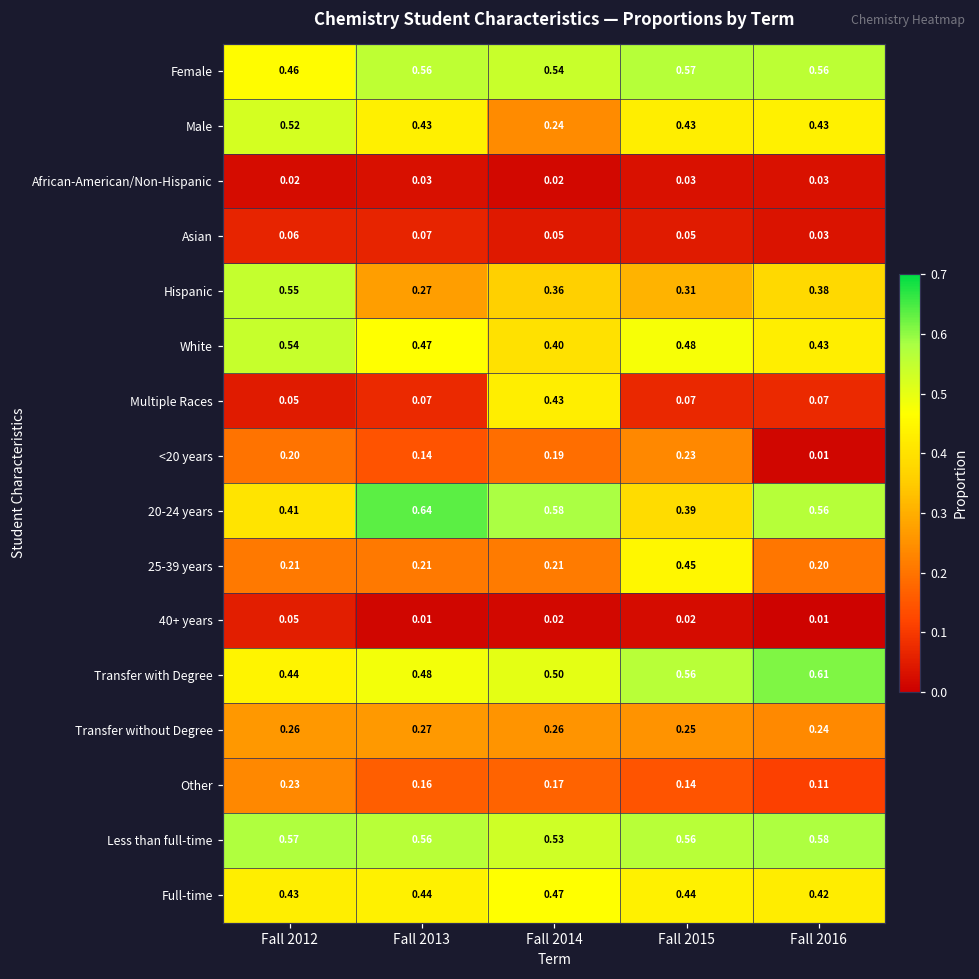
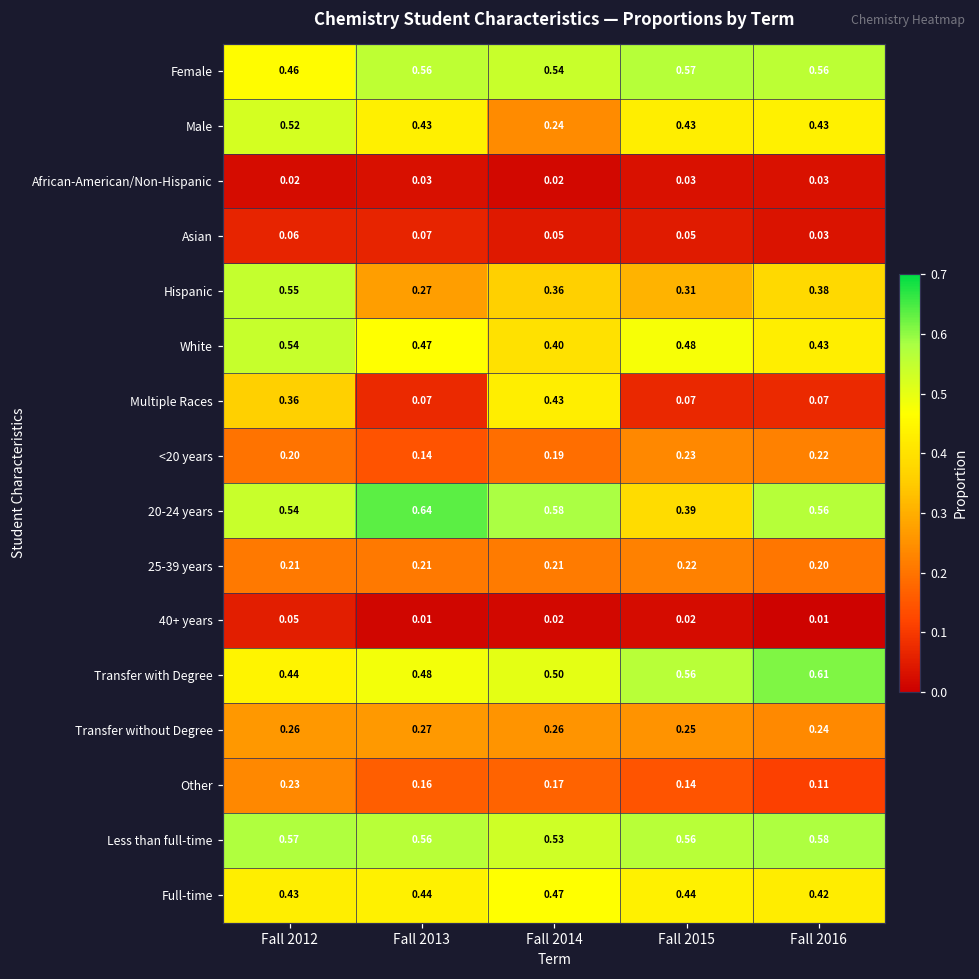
Multiple Races, Fall 2012: 0.05 -> 0.36
<20 years, Fall 2016: 0.01 -> 0.22
20-24 years, Fall 2012: 0.41 -> 0.54
25-39 years, Fall 2015: 0.45 -> 0.22
